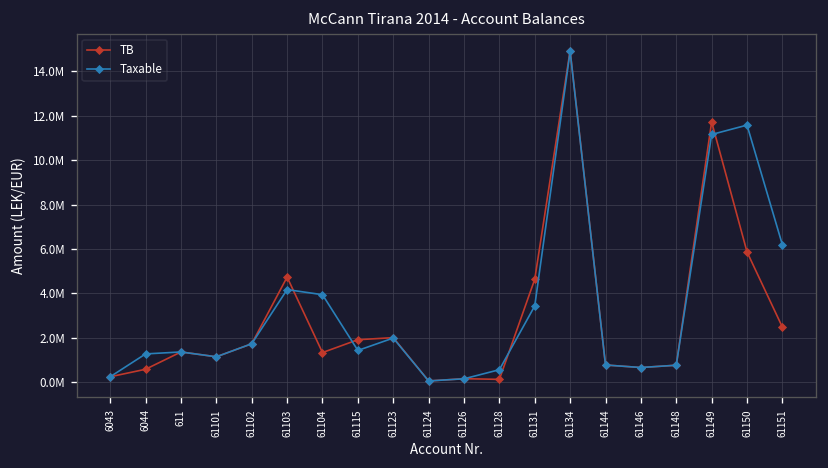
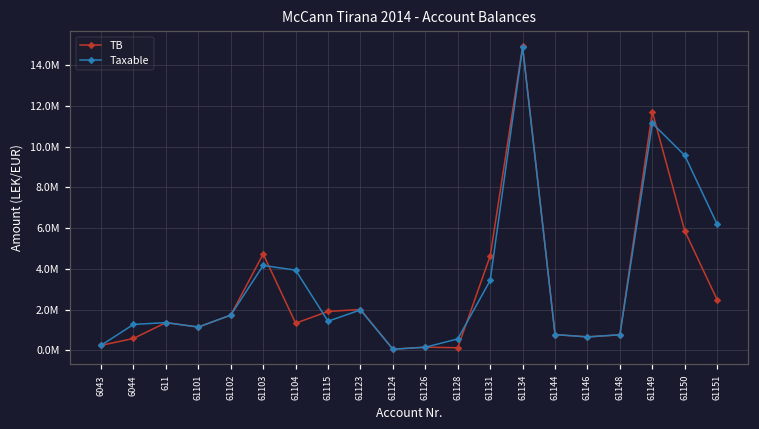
Taxable, 61150: 11600000 -> 9600000
